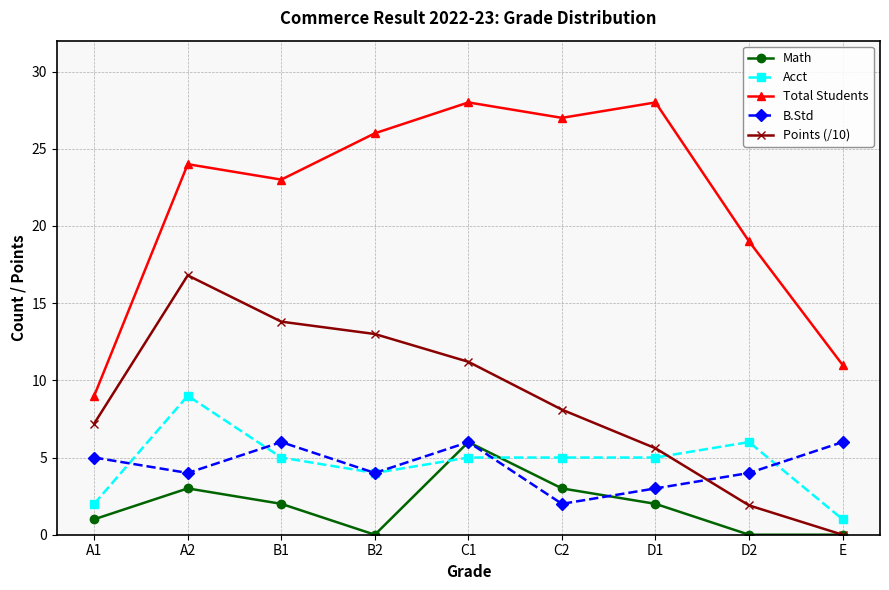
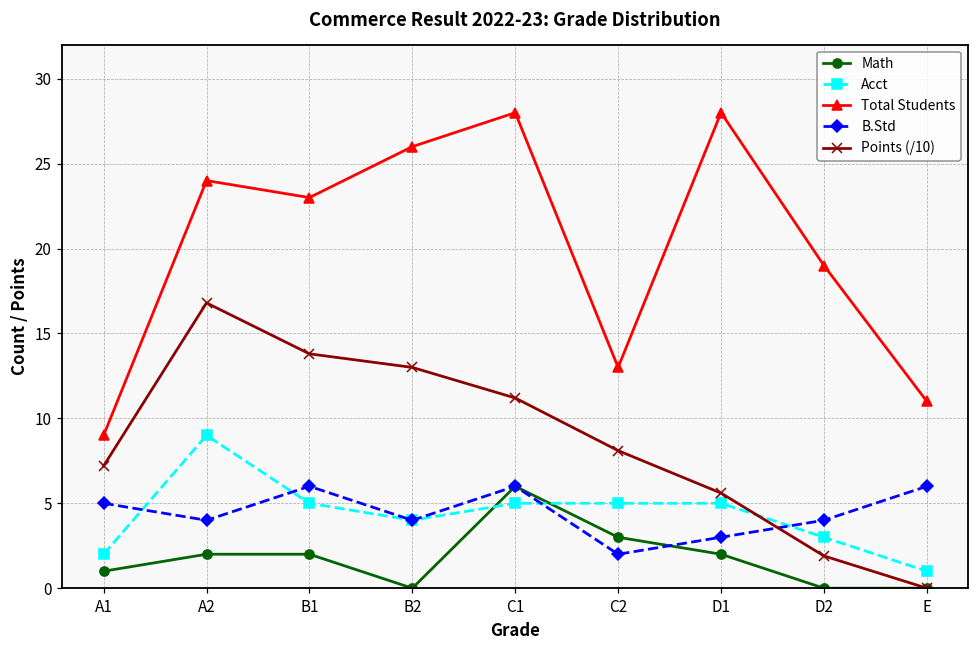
Math, A2: 3 -> 2
Total Students, C2: 27 -> 13
Acct, D2: 6 -> 3
